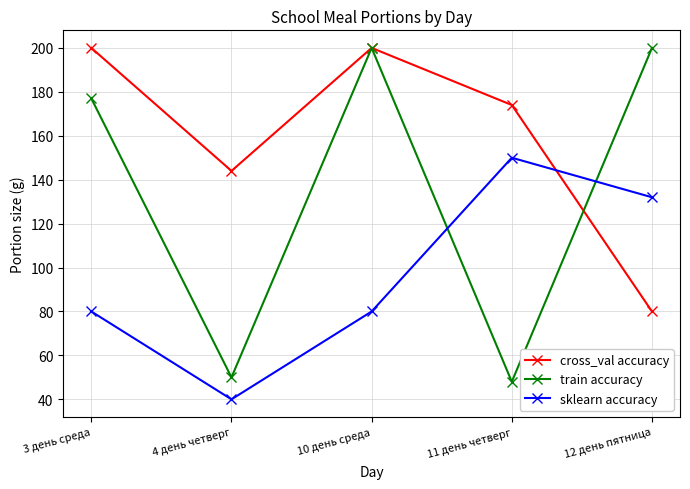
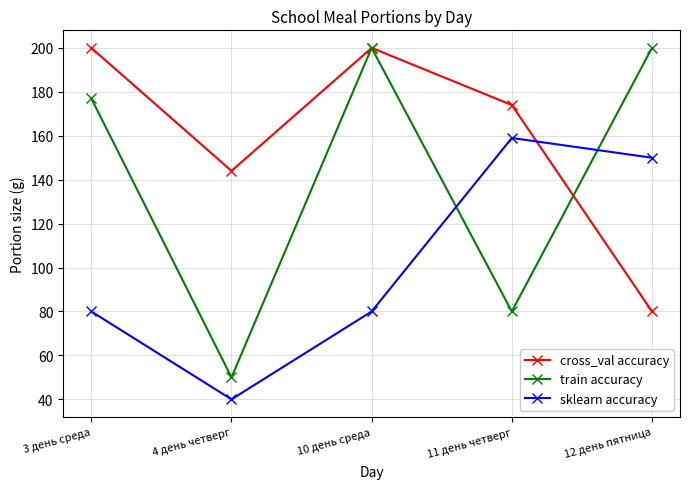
train accuracy, 11 день четверг: 48 -> 80
sklearn accuracy, 11 день четверг: 150 -> 159
sklearn accuracy, 12 день пятница: 132 -> 150
